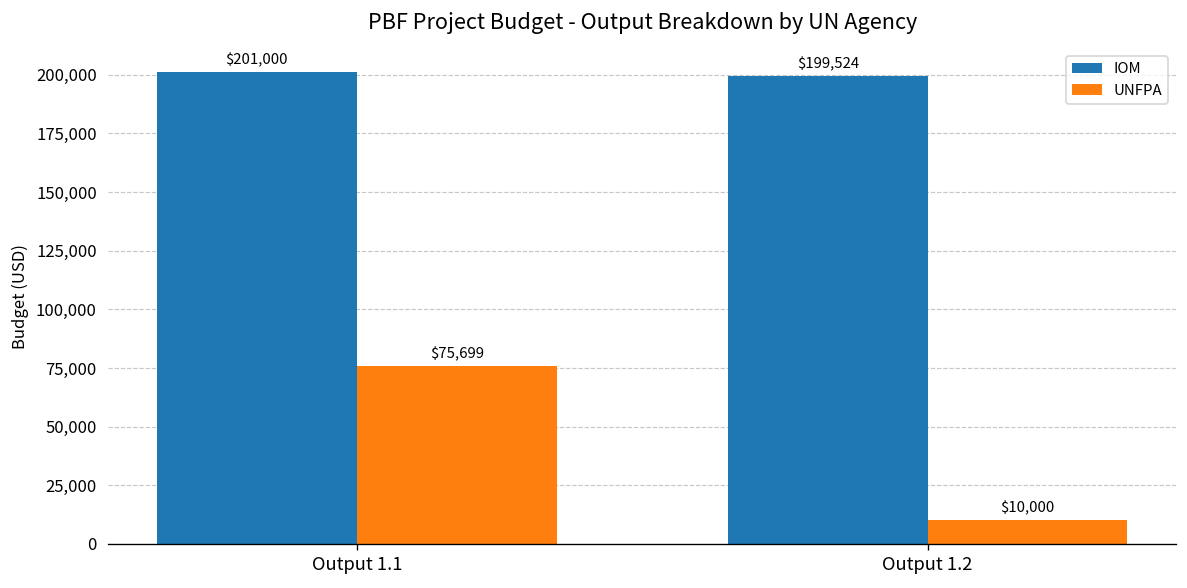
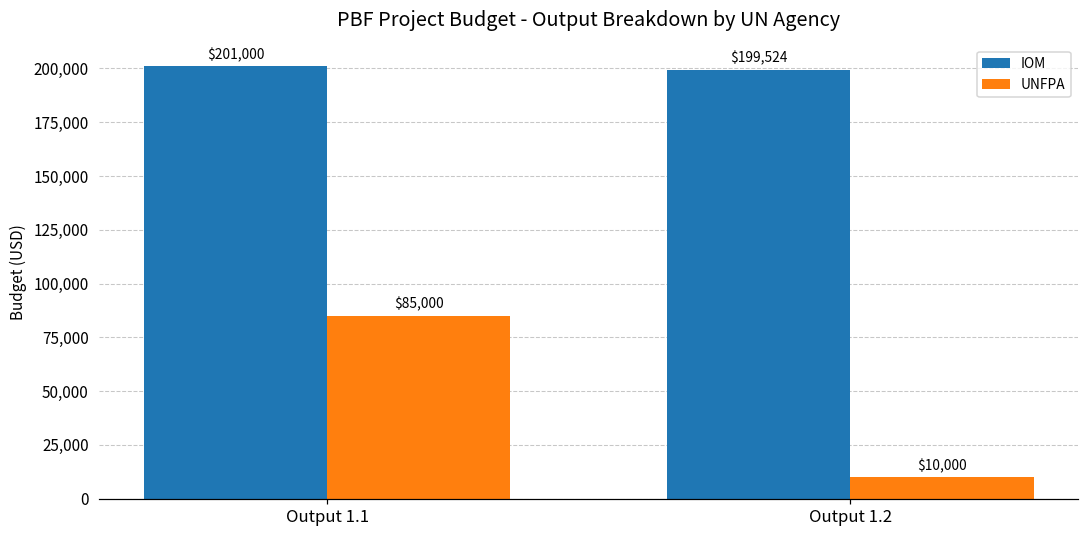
UNFPA, Output 1.1: $75,699 -> $85,000
